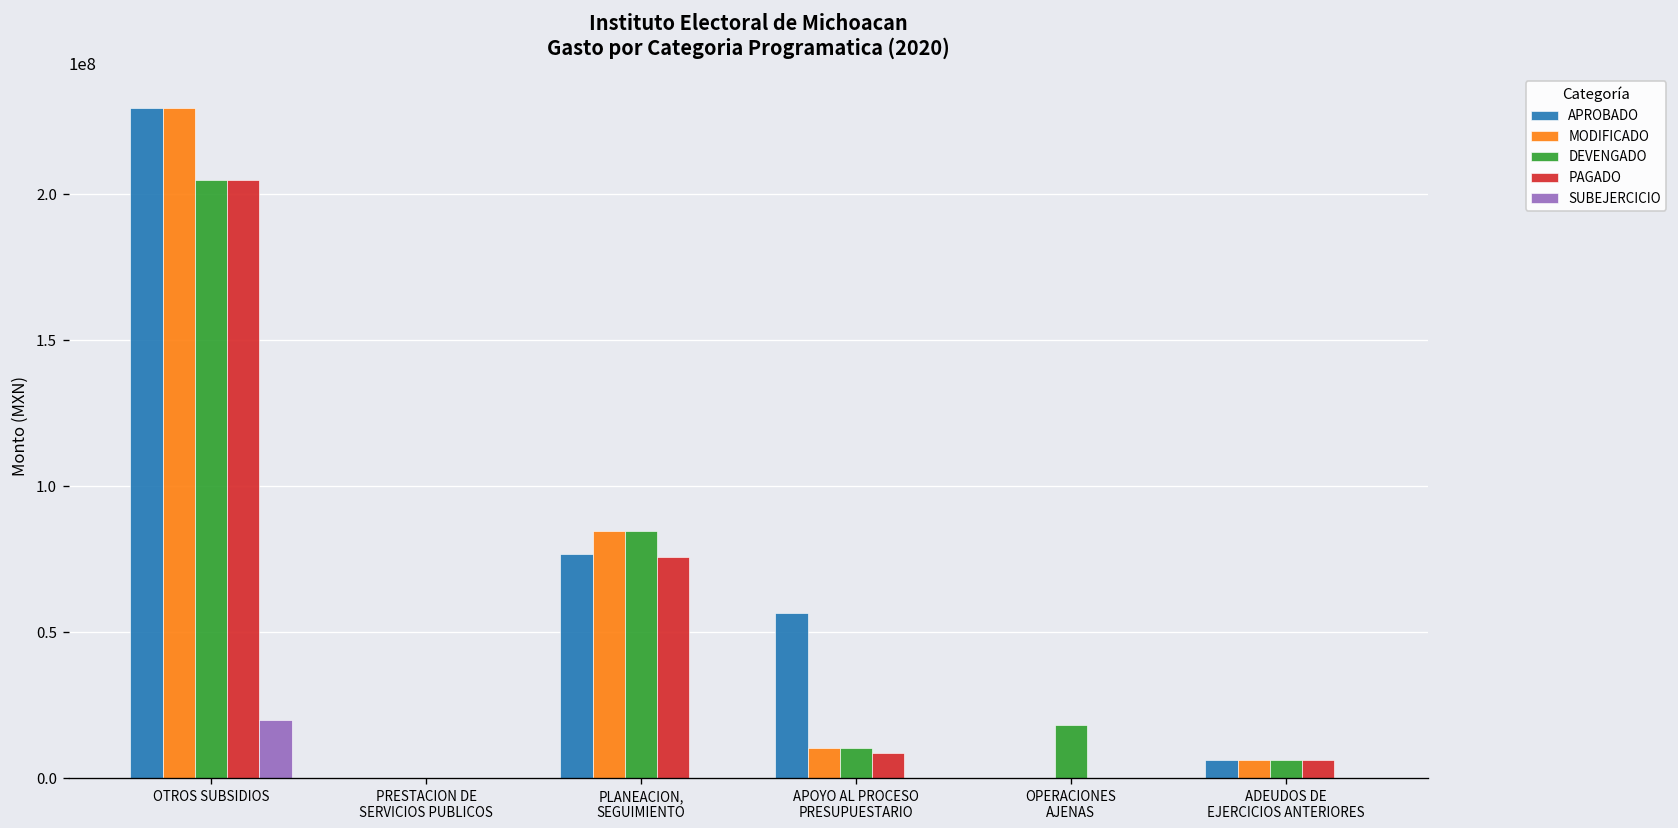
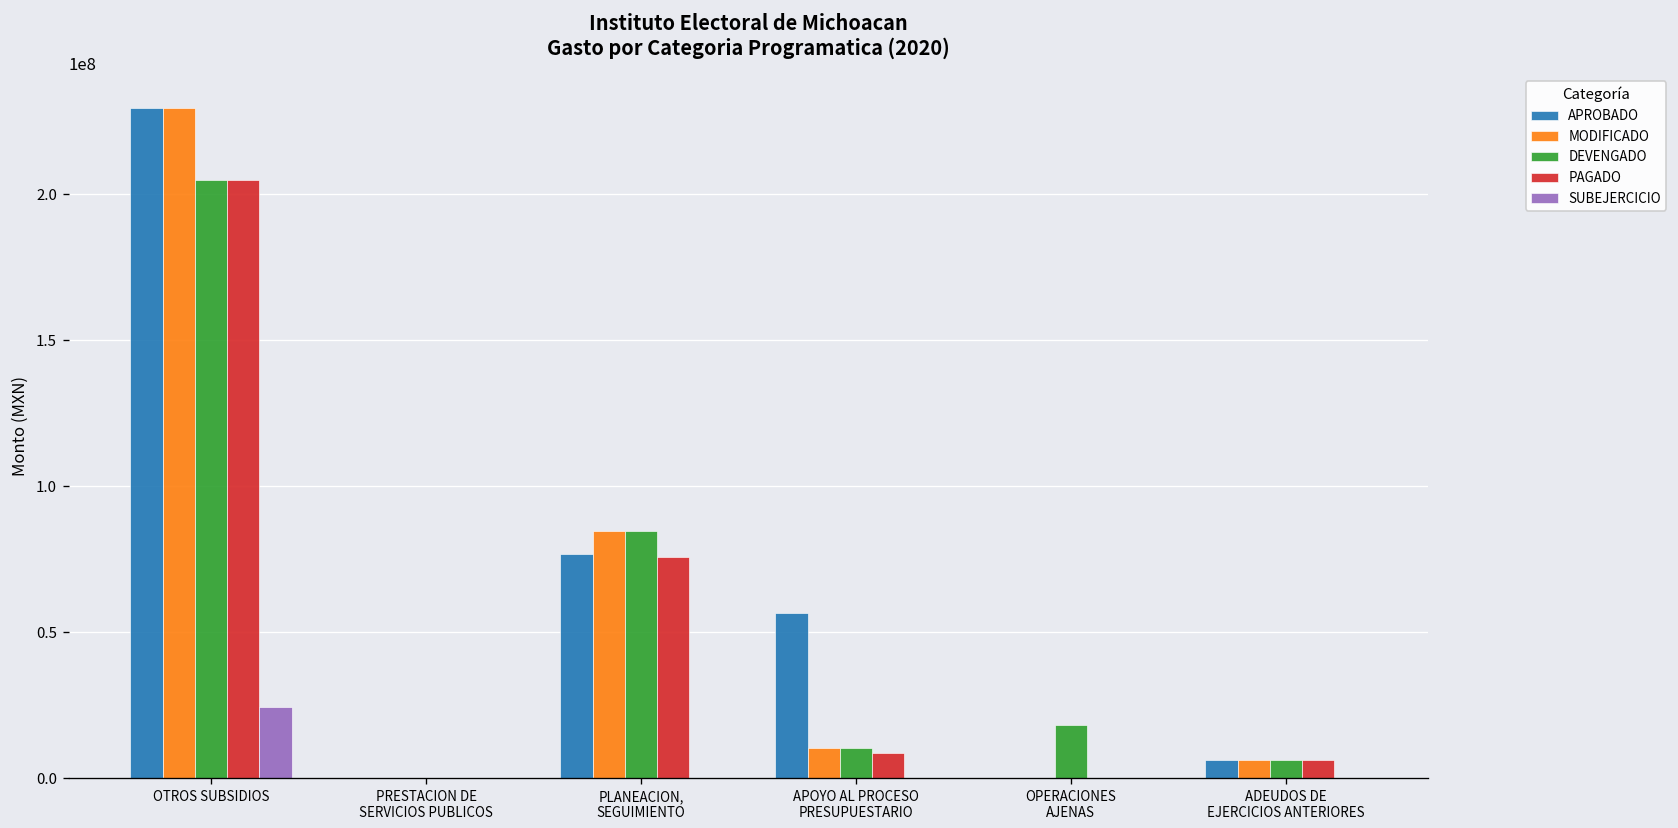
SUBEJERCICIO, OTROS SUBSIDIOS: 20000000 -> 24000000
